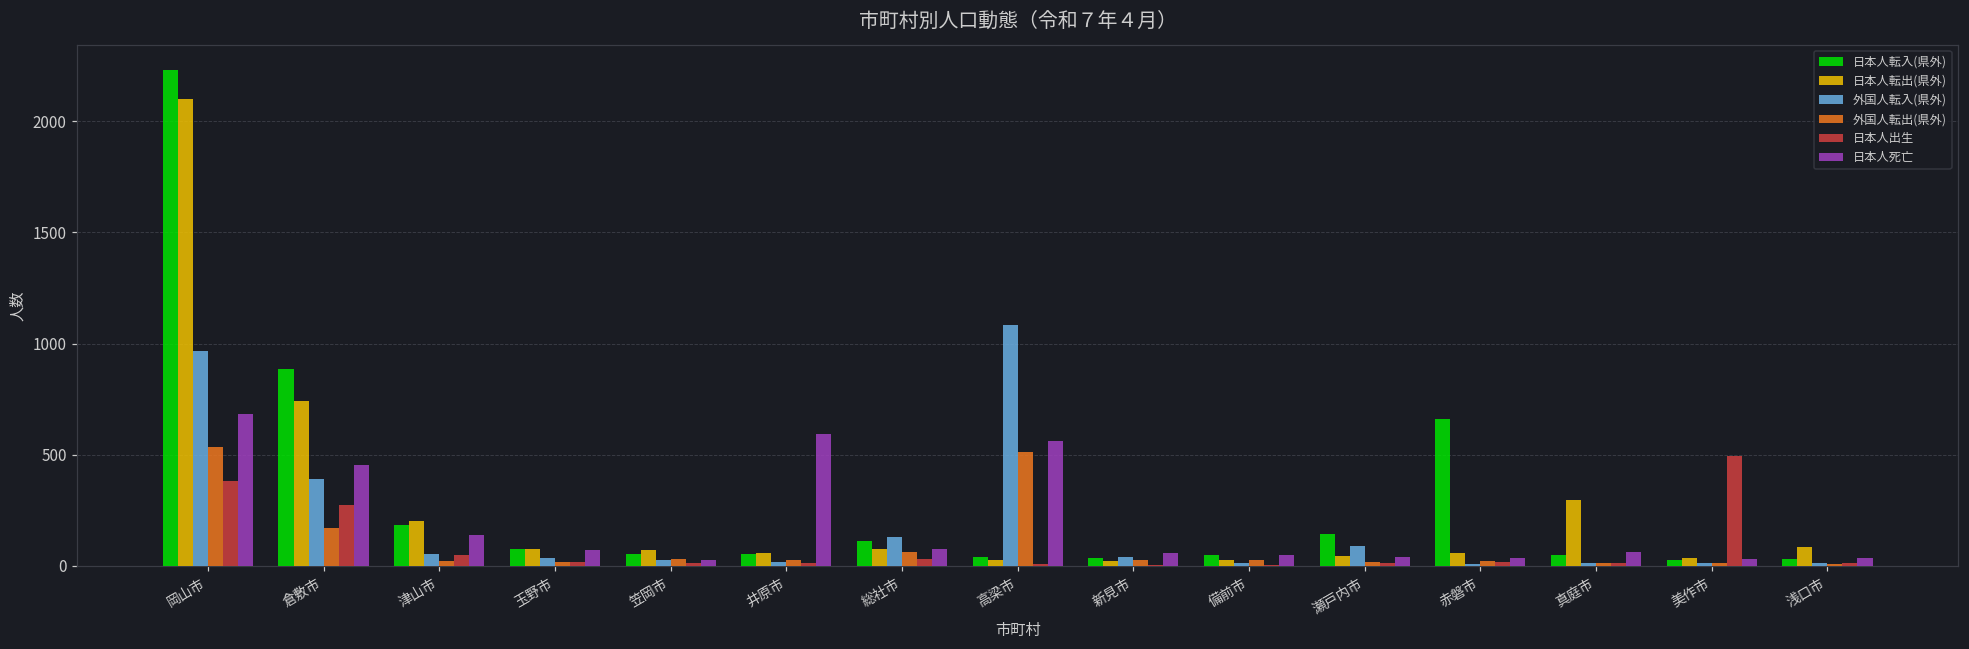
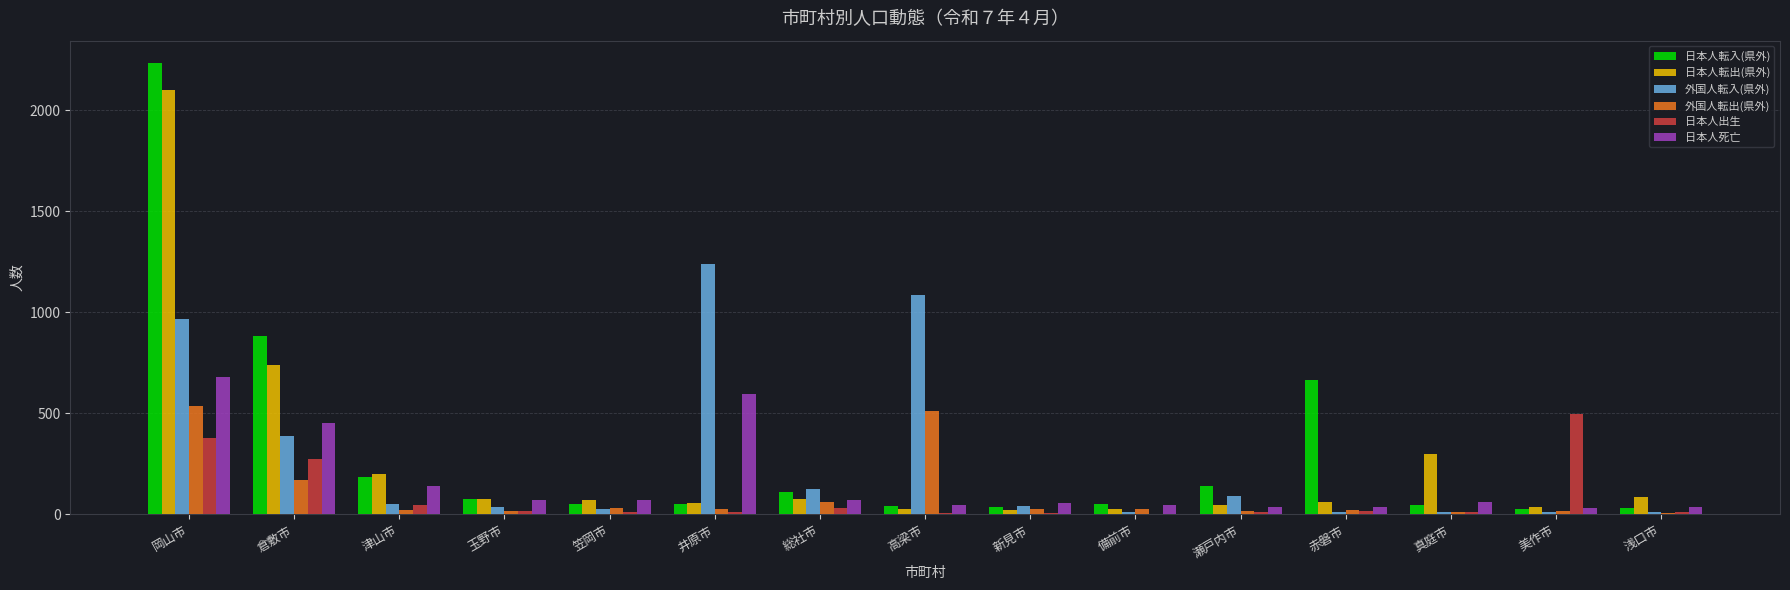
日本人死亡, 笠岡市: 30 -> 70
外国人転入(県外), 井原市: 20 -> 1240
日本人死亡, 高梁市: 560 -> 50
